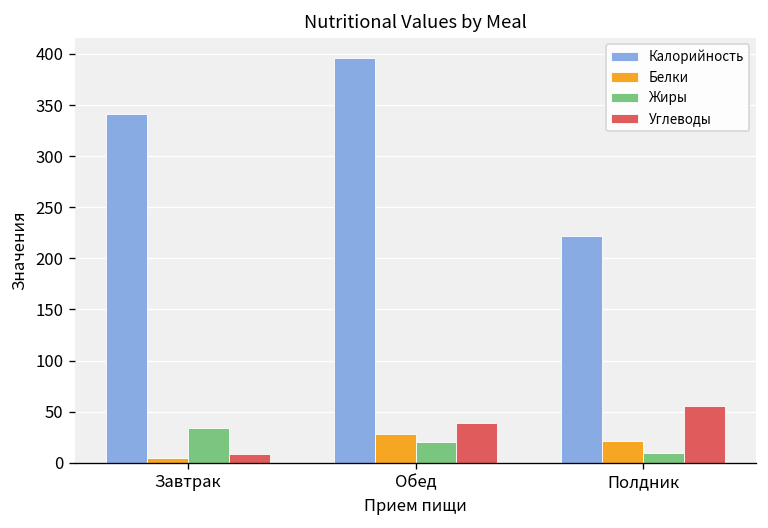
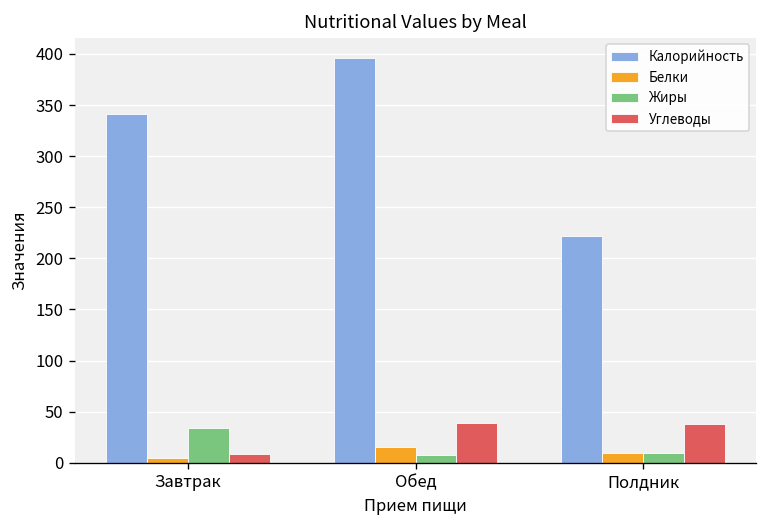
Белки, Обед: 30 -> 20
Жиры, Обед: 20 -> 10
Белки, Полдник: 20 -> 10
Углеводы, Полдник: 60 -> 40
